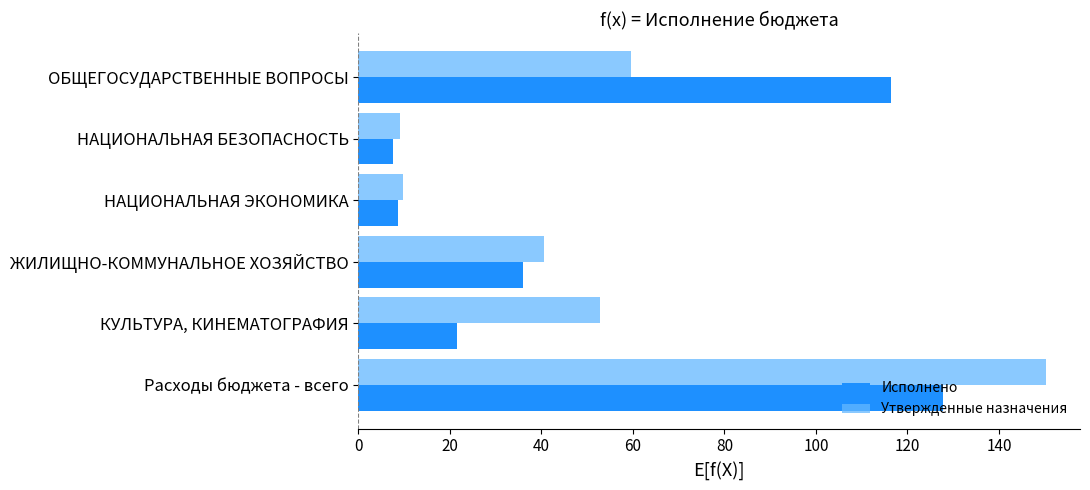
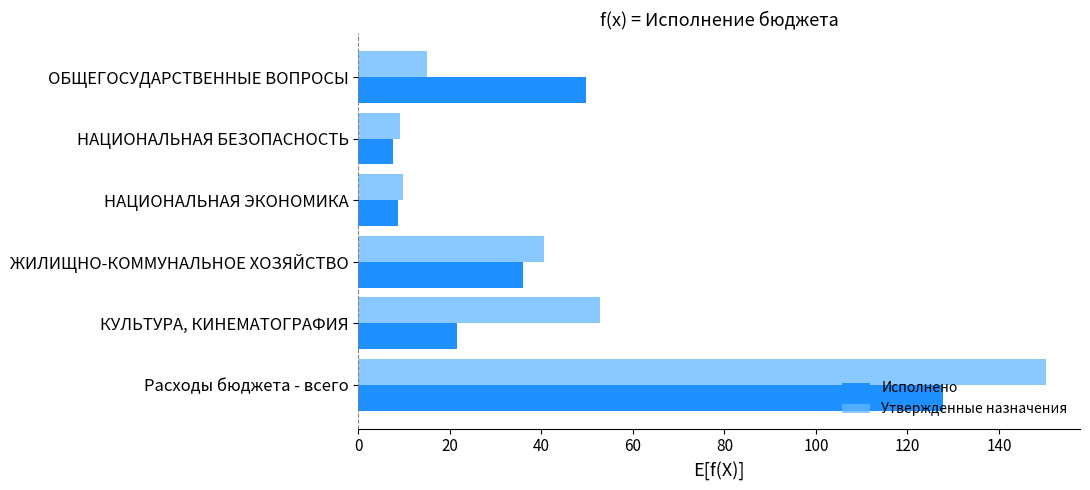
Утвержденные назначения, ОБЩЕГОСУДАРСТВЕННЫЕ ВОПРОСЫ: 59 -> 15
Исполнено, ОБЩЕГОСУДАРСТВЕННЫЕ ВОПРОСЫ: 116 -> 50
